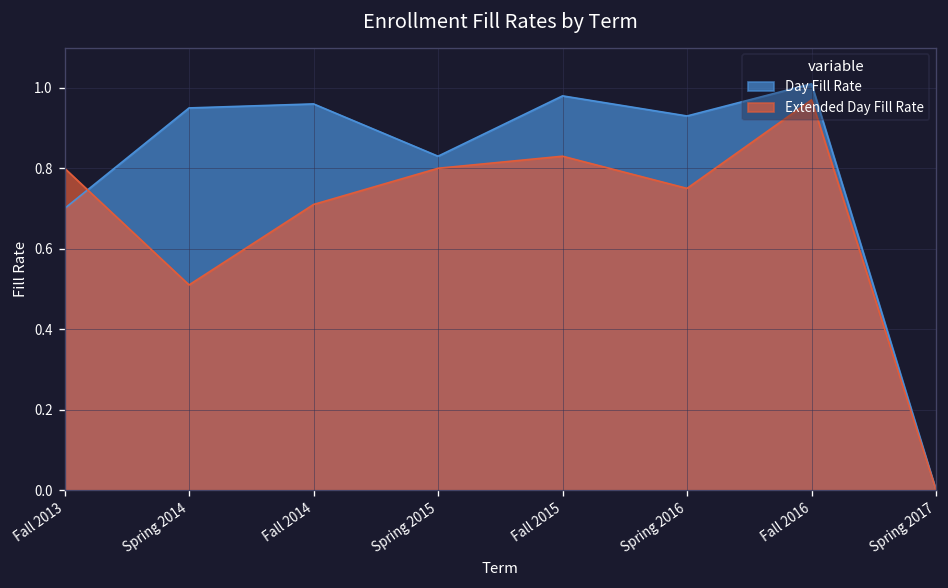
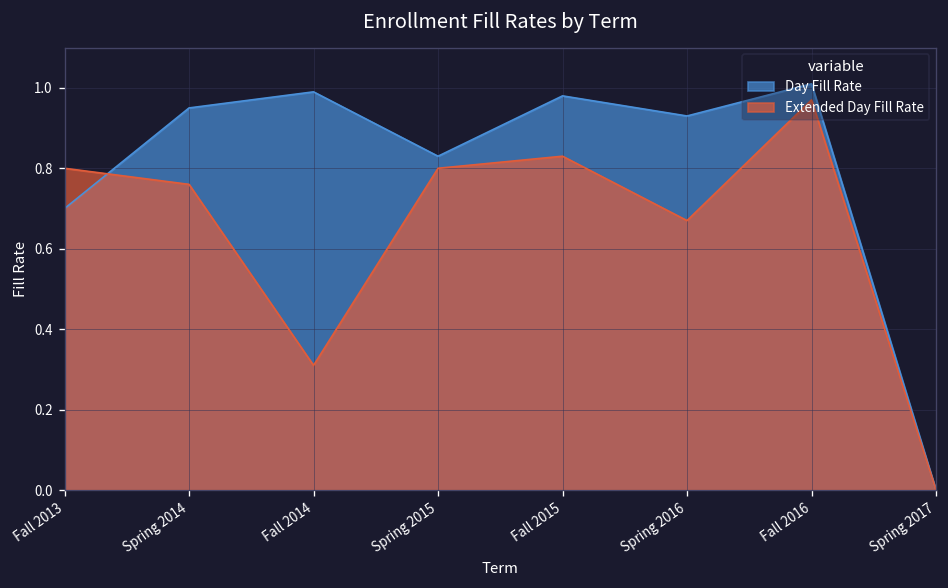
Extended Day Fill Rate, Spring 2014: 0.51 -> 0.76
Day Fill Rate, Fall 2014: 0.96 -> 0.99
Extended Day Fill Rate, Fall 2014: 0.71 -> 0.31
Extended Day Fill Rate, Spring 2016: 0.75 -> 0.67
